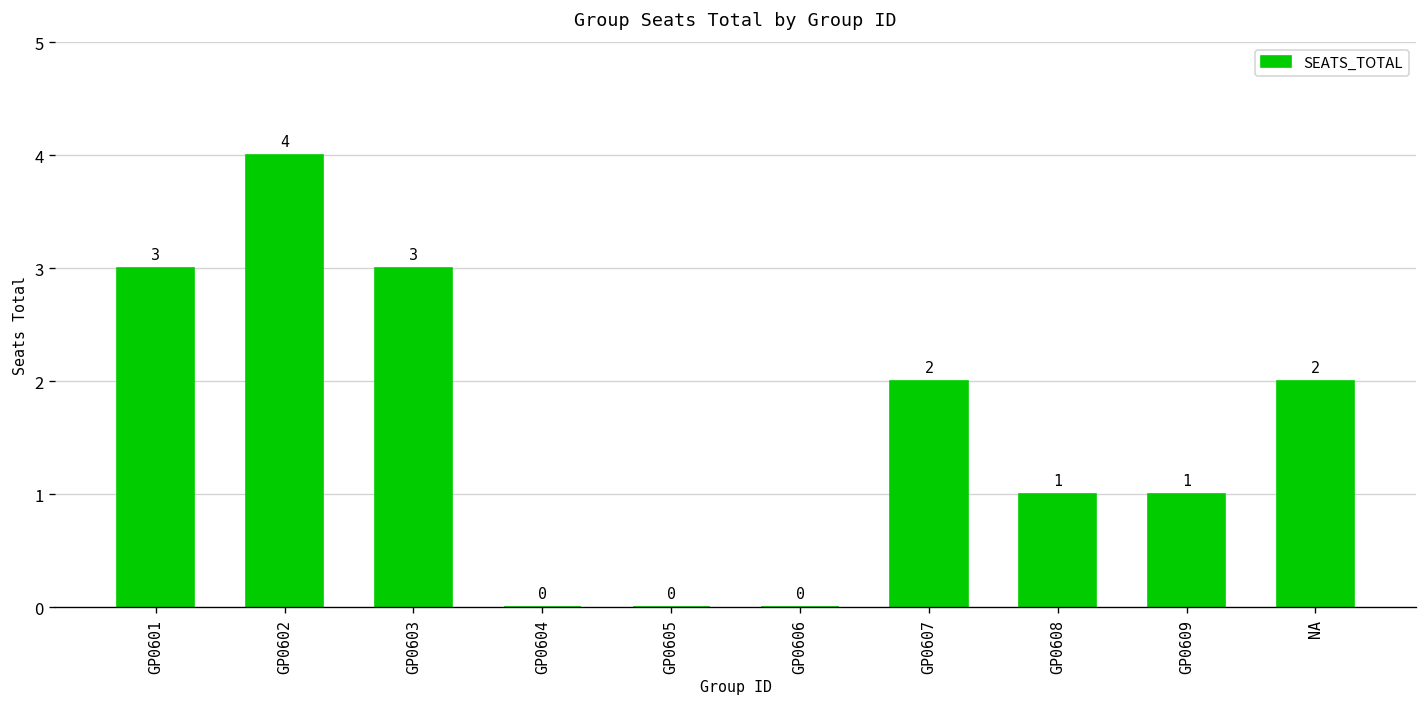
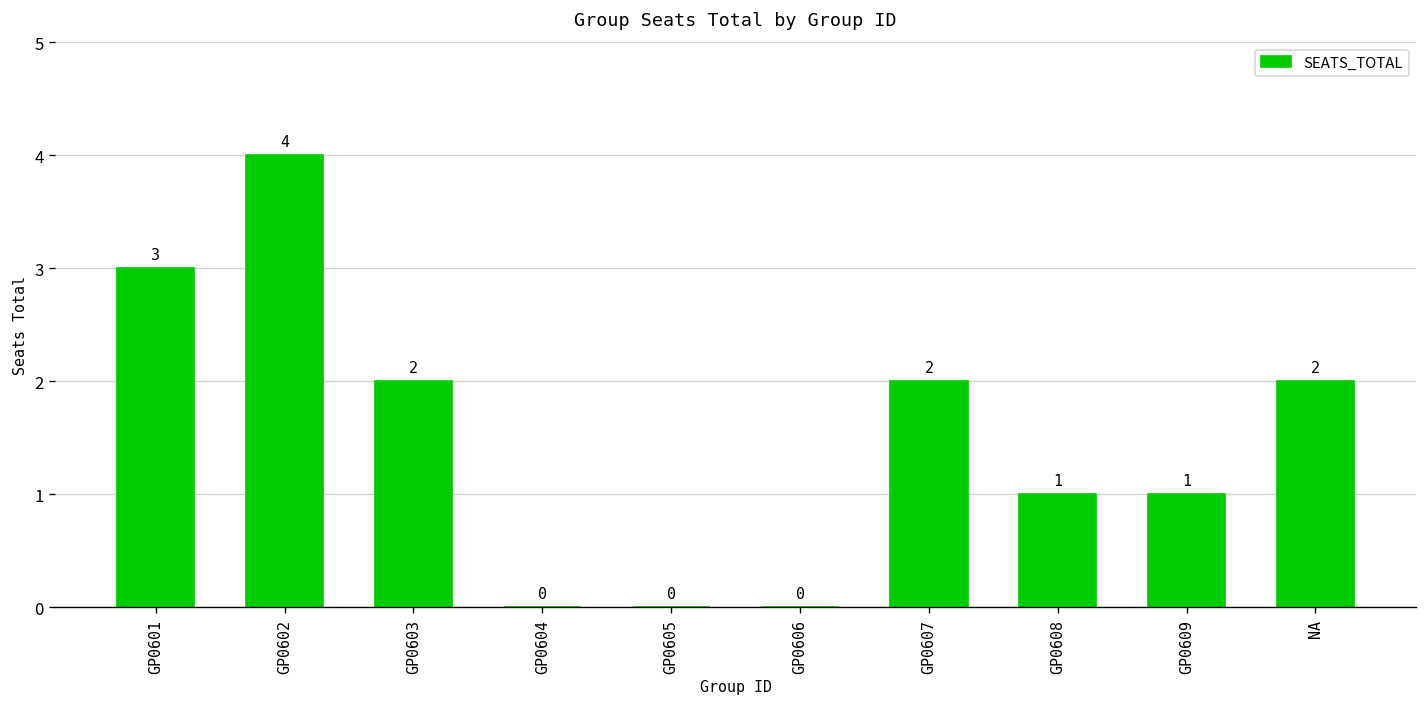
GP0603: 3 -> 2
